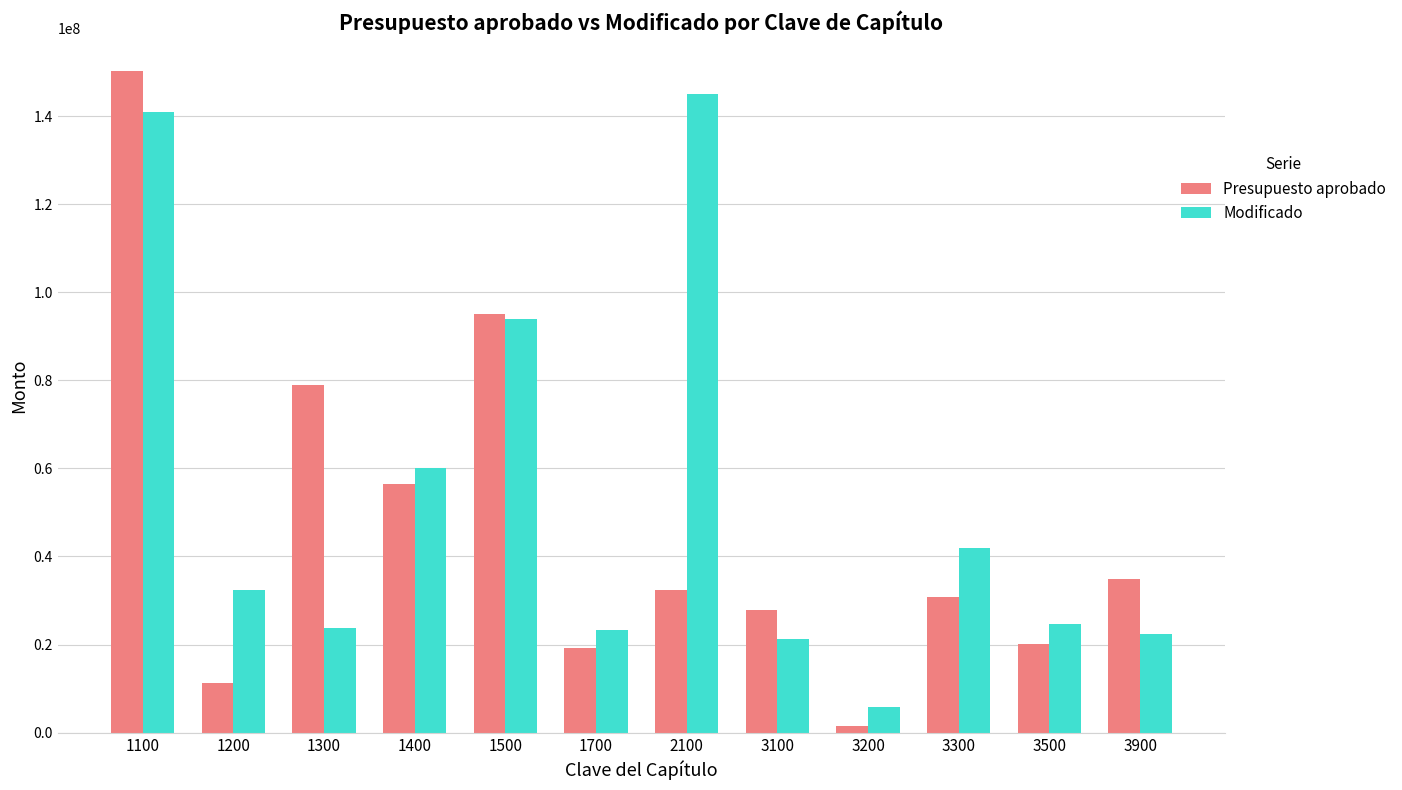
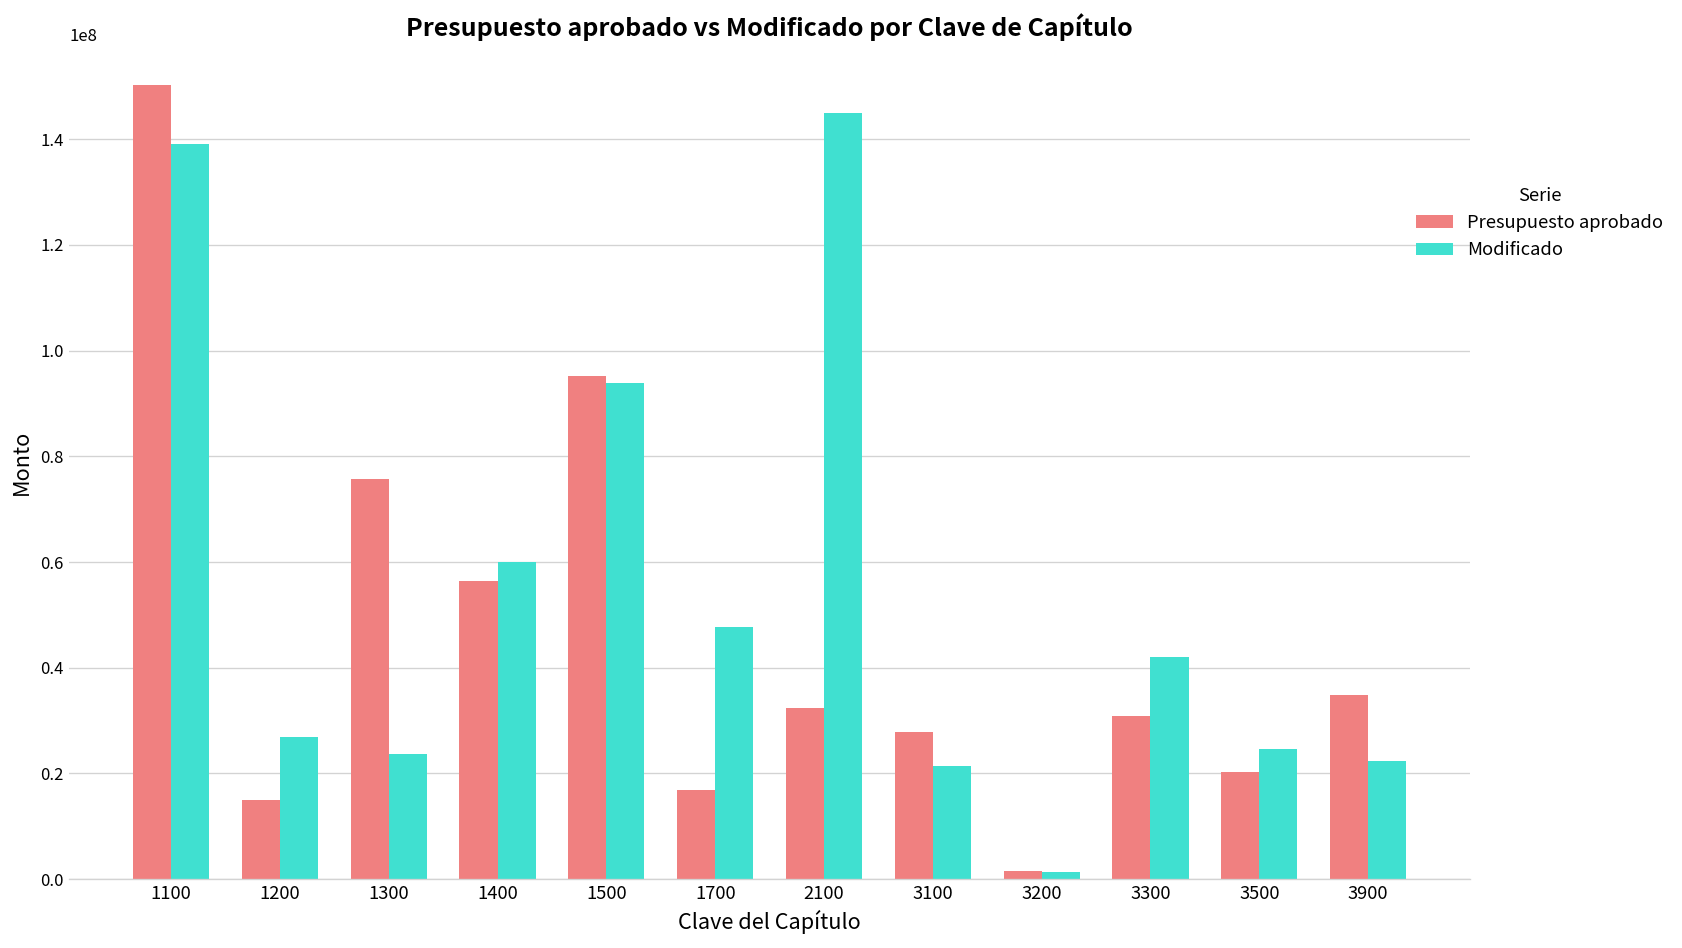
Modificado, 1100: 141000000 -> 139000000
Presupuesto aprobado, 1200: 11000000 -> 15000000
Modificado, 1200: 32000000 -> 27000000
Presupuesto aprobado, 1300: 79000000 -> 76000000
Presupuesto aprobado, 1700: 19000000 -> 17000000
Modificado, 1700: 23000000 -> 48000000
Modificado, 3200: 6000000 -> 1000000
